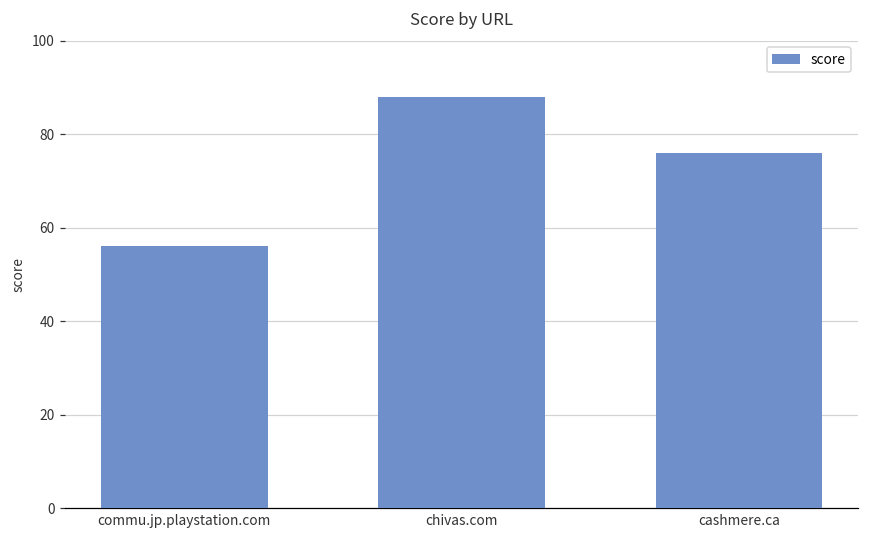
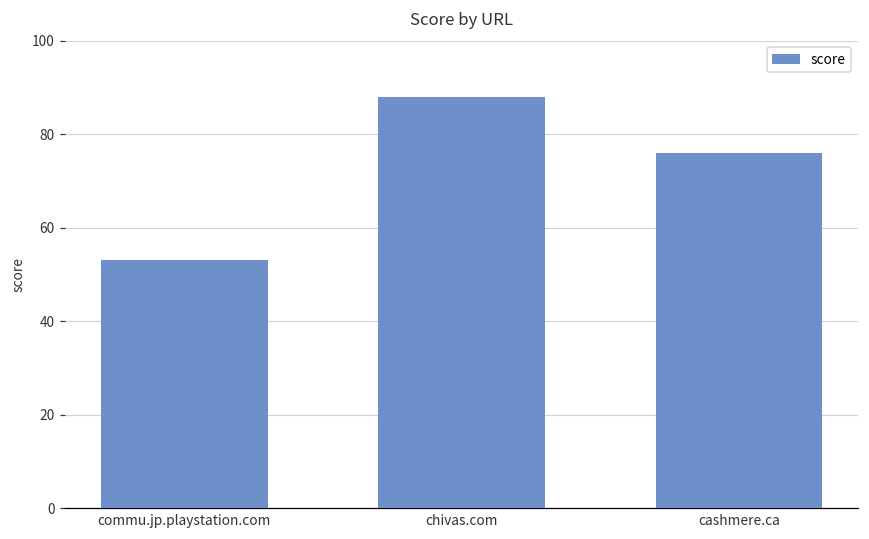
commu.jp.playstation.com: 56 -> 53
